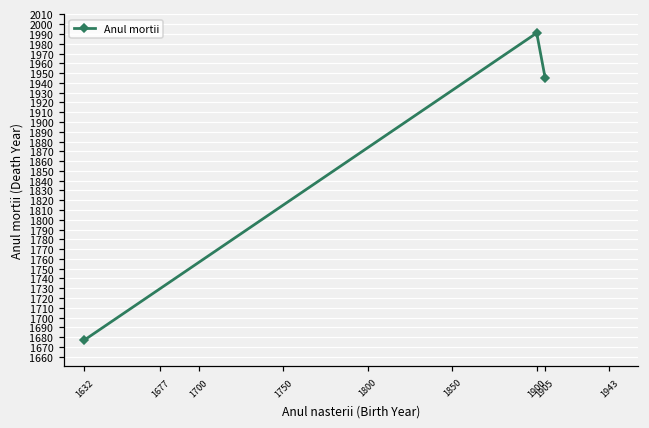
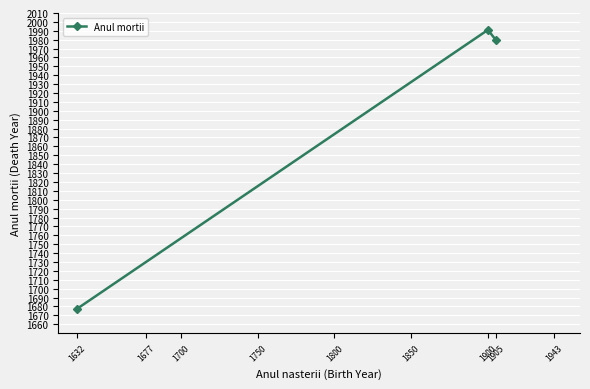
1905: 1950 -> 1980
